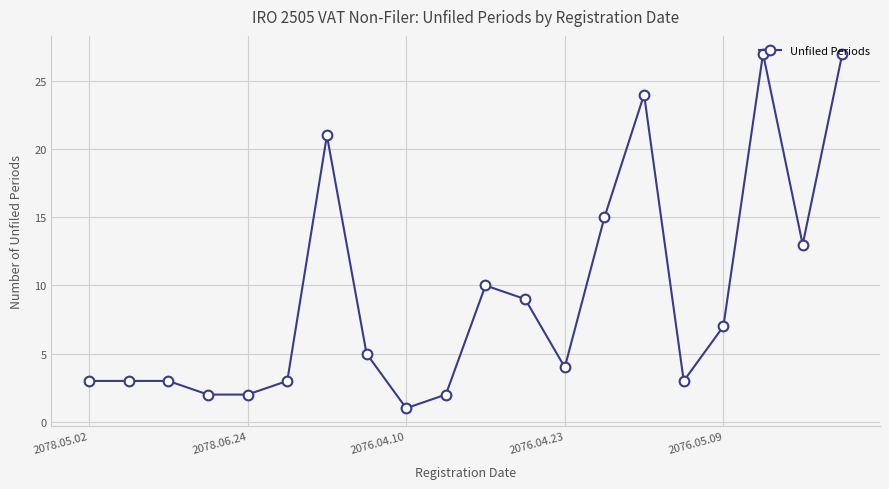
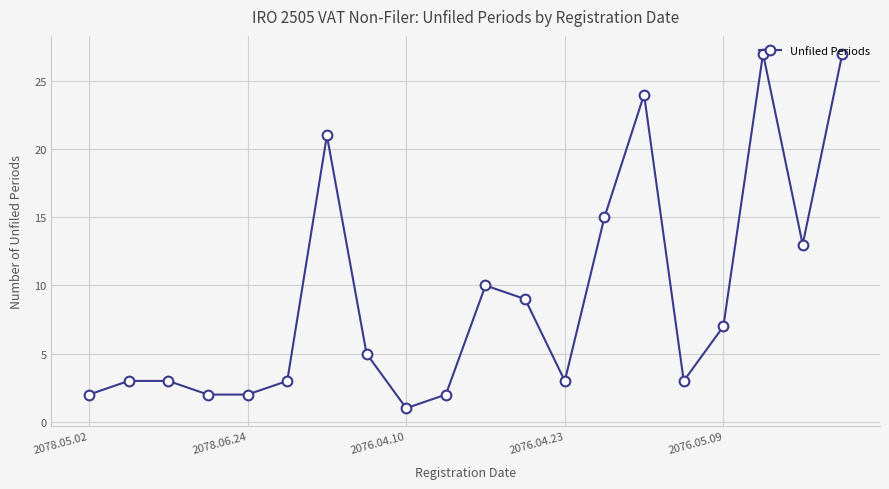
2078.05.02: 3 -> 2
2076.04.23: 4 -> 3
